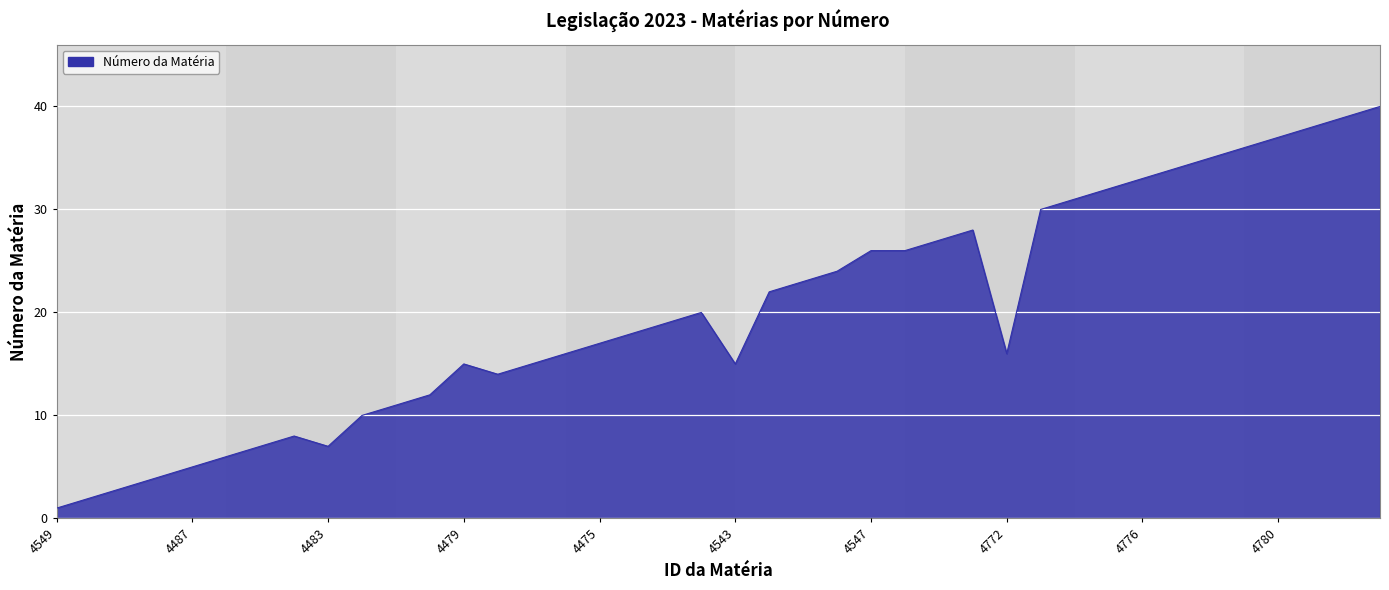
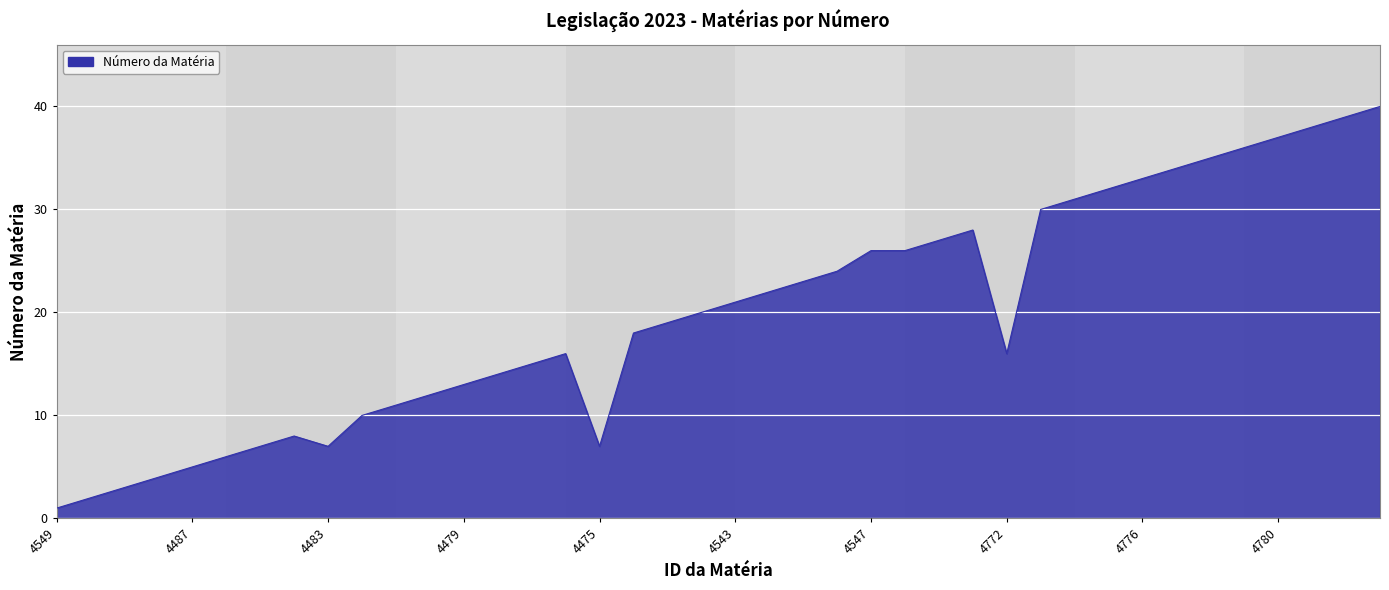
4479: 15 -> 13
4475: 17 -> 7
4543: 15 -> 21
